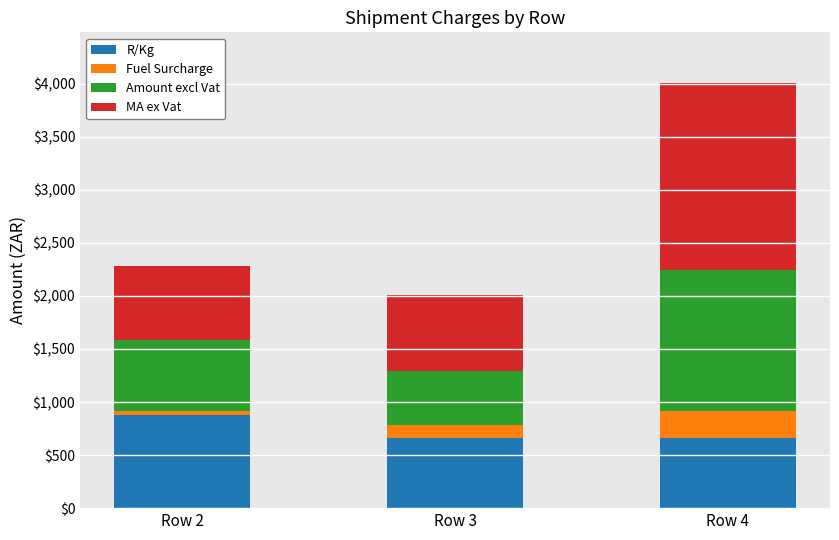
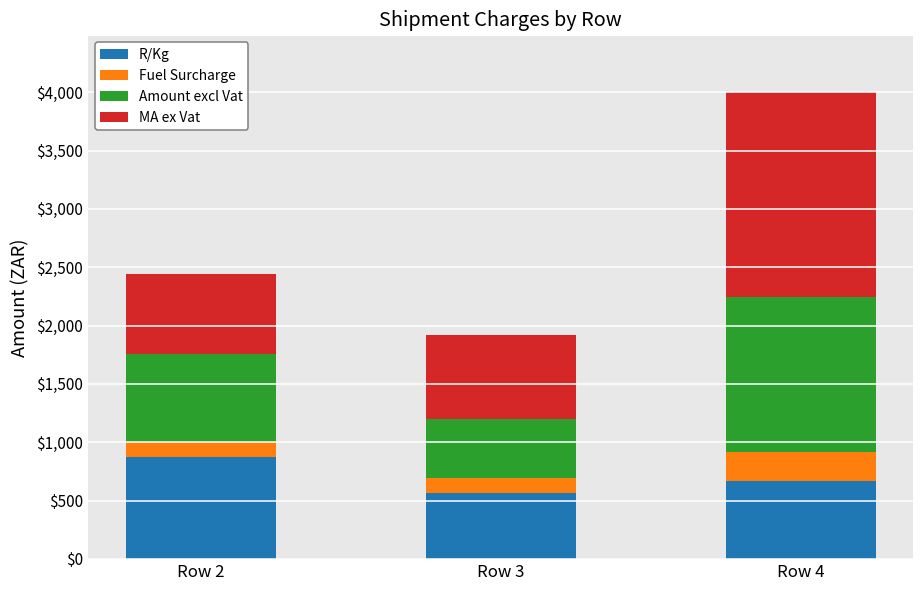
Fuel Surcharge, Row 2: $40 -> $130
Amount excl Vat, Row 2: $670 -> $750
R/Kg, Row 3: $660 -> $570
